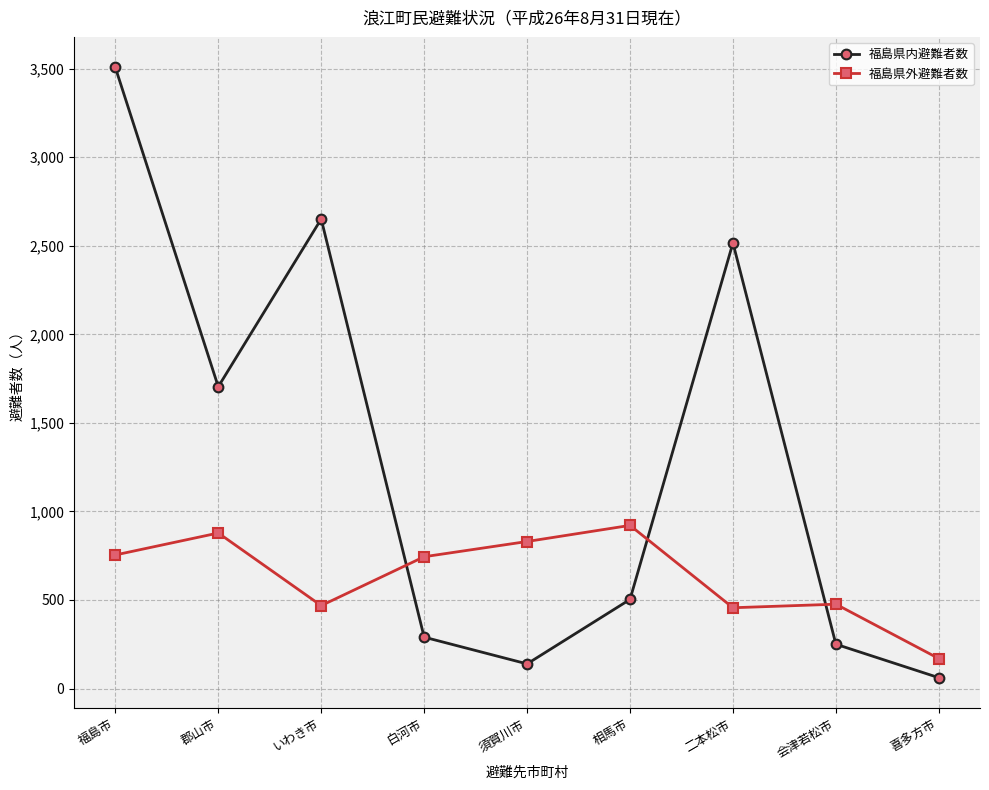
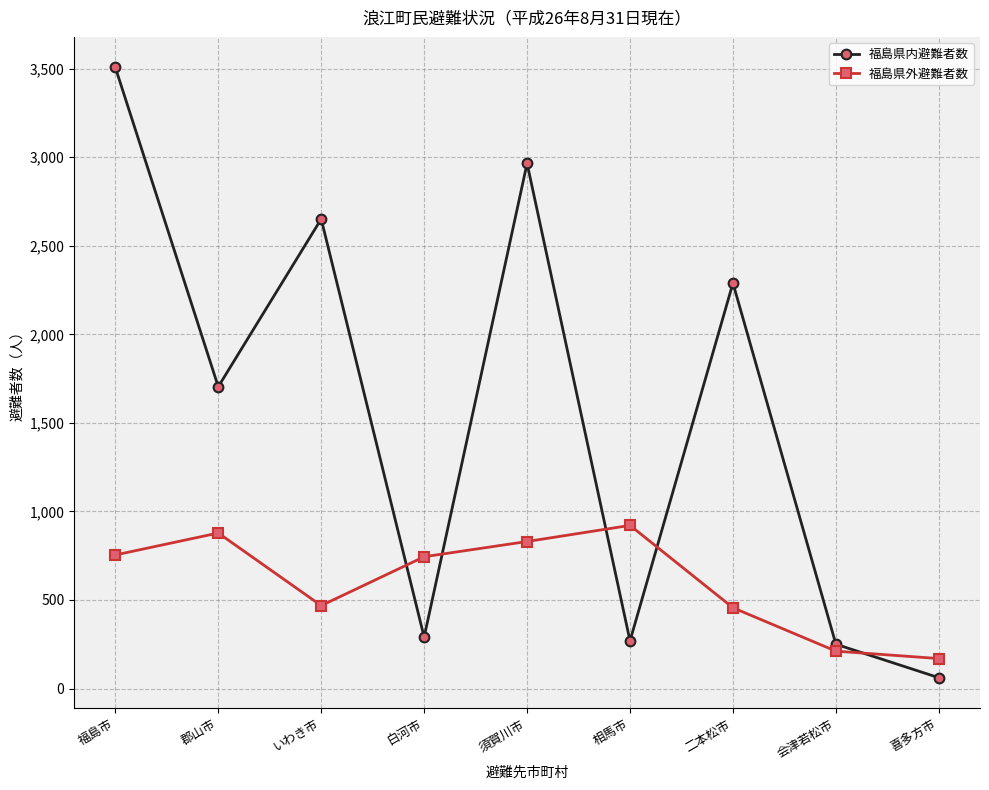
福島県内避難者数, 須賀川市: 140 -> 2,970
福島県内避難者数, 相馬市: 500 -> 270
福島県内避難者数, 二本松市: 2,520 -> 2,290
福島県外避難者数, 会津若松市: 480 -> 210
